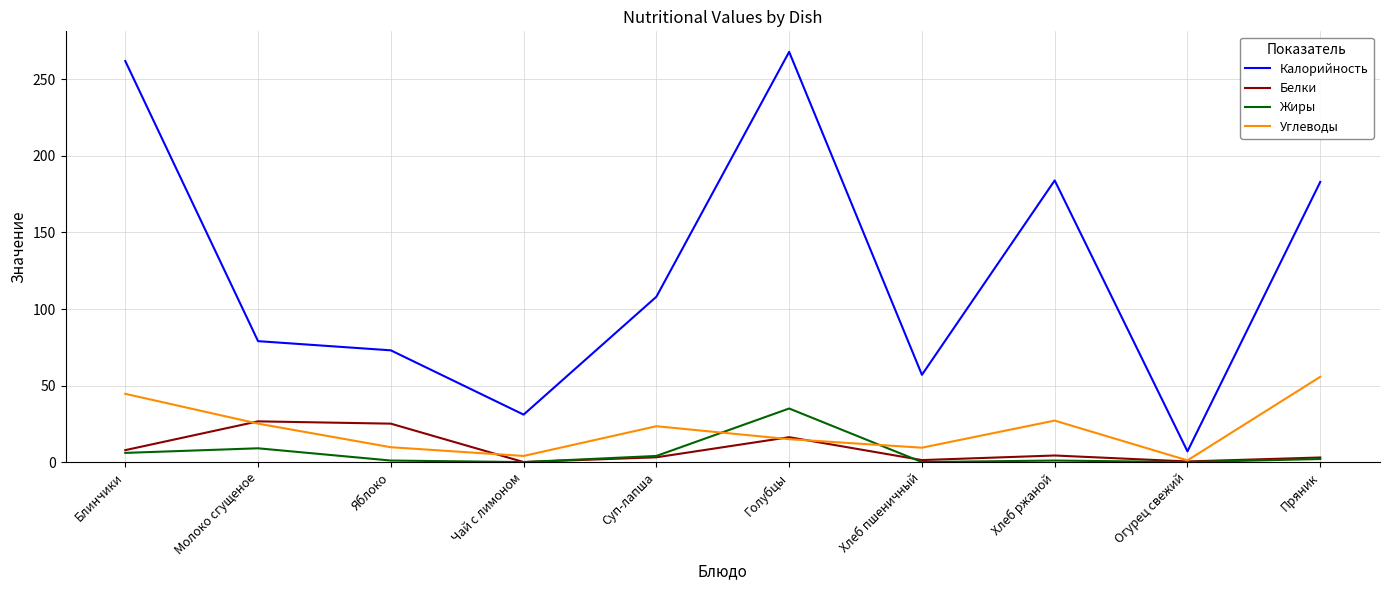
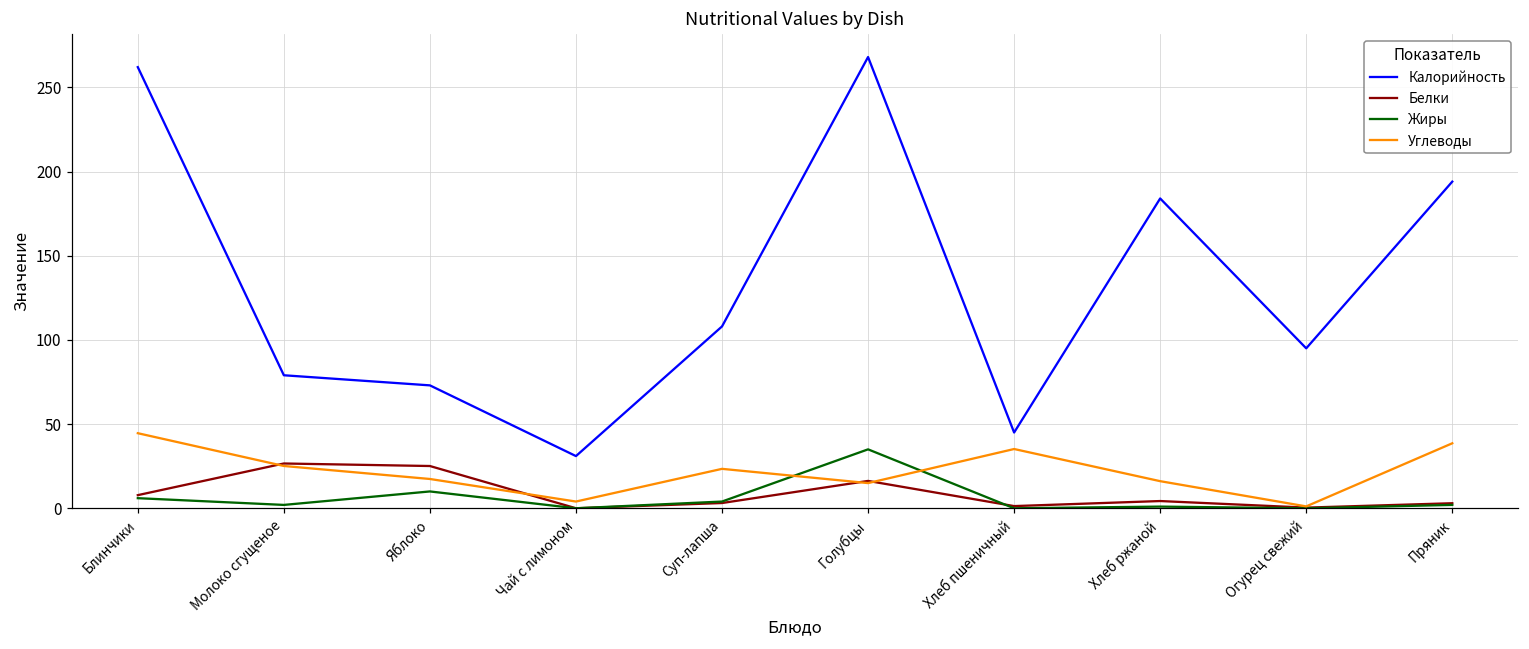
Жиры, Молоко сгущеное: 9 -> 2
Жиры, Яблоко: 1 -> 10
Углеводы, Яблоко: 10 -> 17
Калорийность, Хлеб пшеничный: 57 -> 45
Углеводы, Хлеб пшеничный: 9 -> 35
Углеводы, Хлеб ржаной: 27 -> 16
Калорийность, Огурец свежий: 7 -> 95
Калорийность, Пряник: 183 -> 194
Углеводы, Пряник: 56 -> 39
